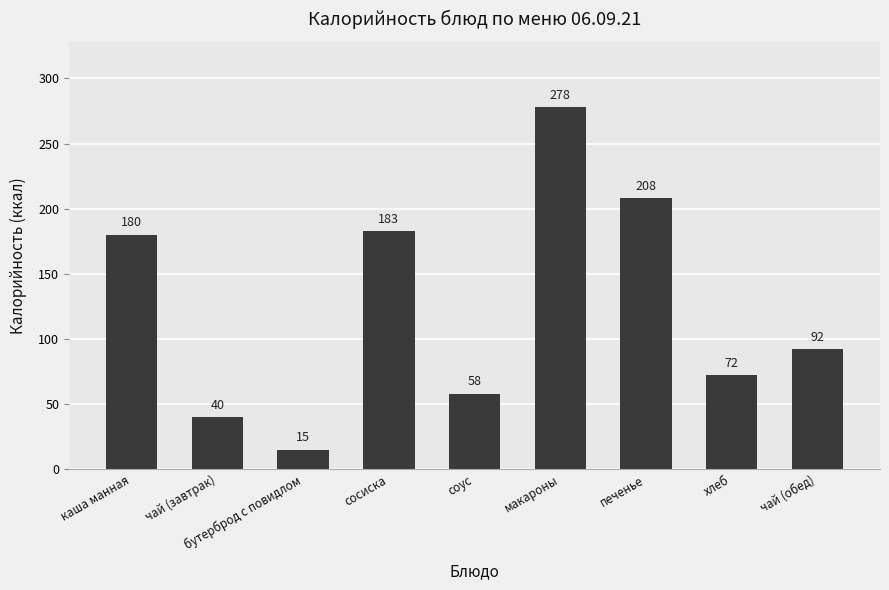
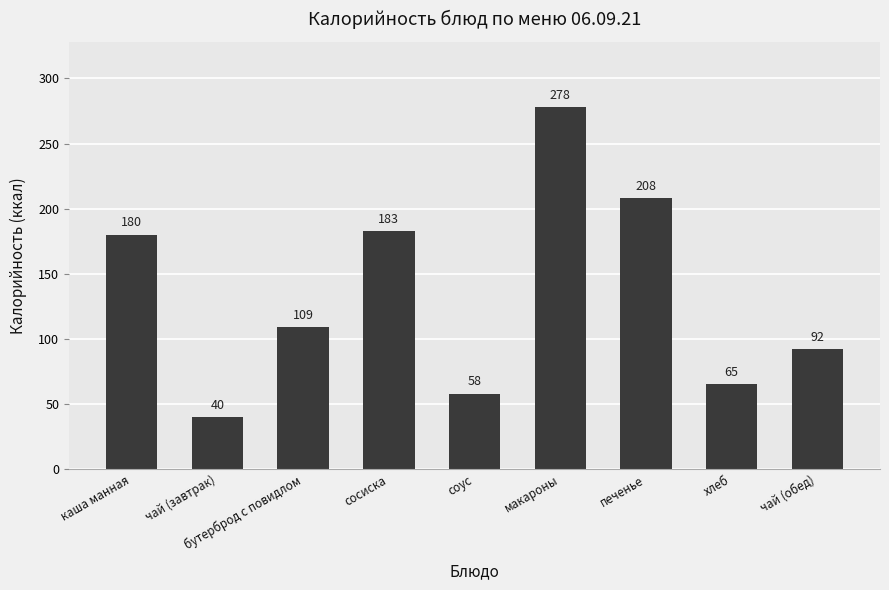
бутерброд с повидлом: 15 -> 109
хлеб: 72 -> 65
